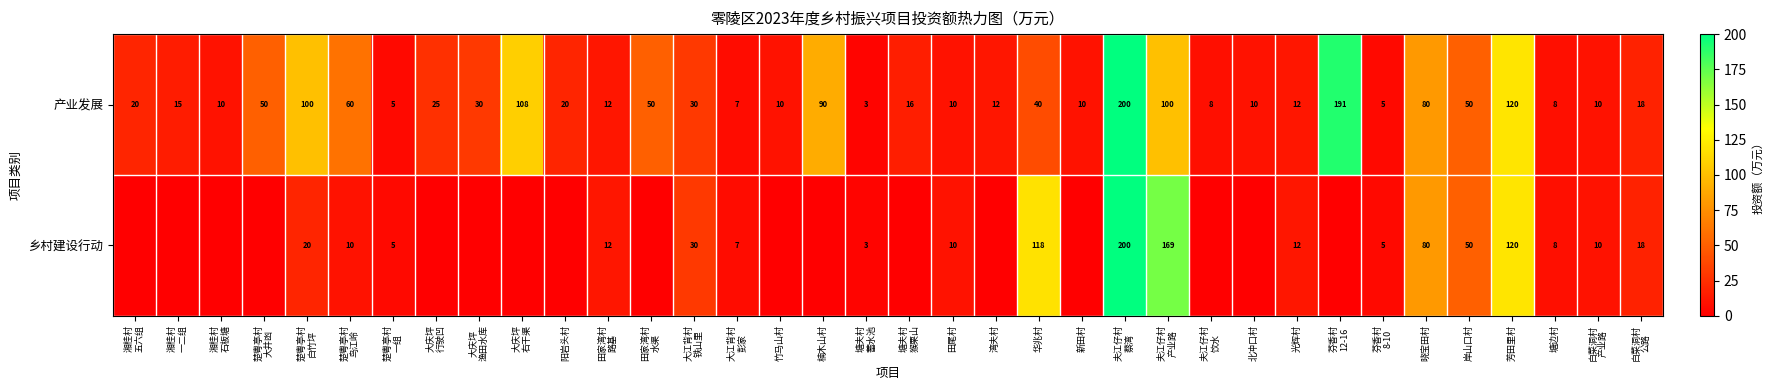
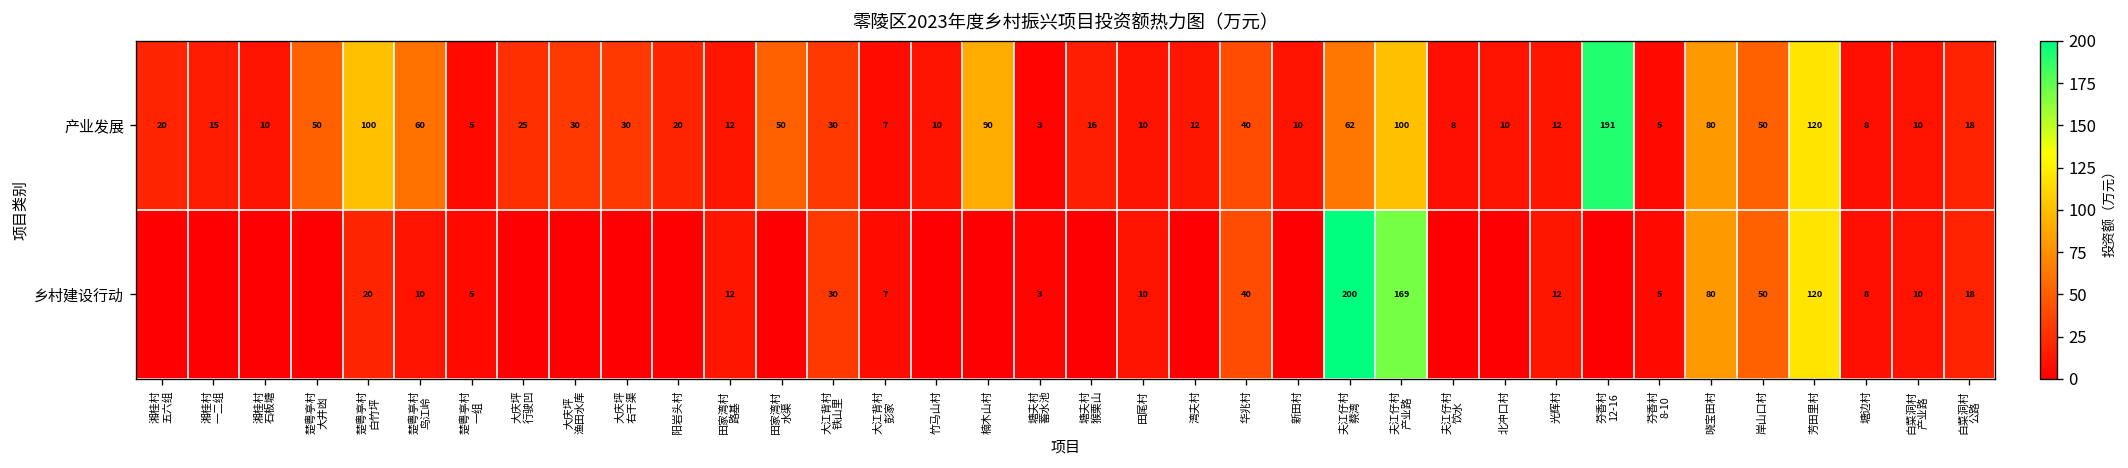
产业发展, 大庆坪 右干渠: 108 -> 30
产业发展, 夫江仔村 蔡湾: 200 -> 62
乡村建设行动, 华兆村: 118 -> 40
